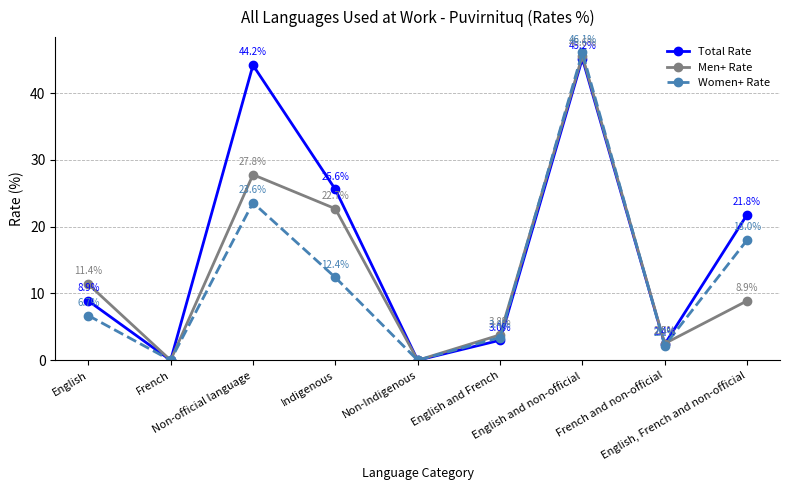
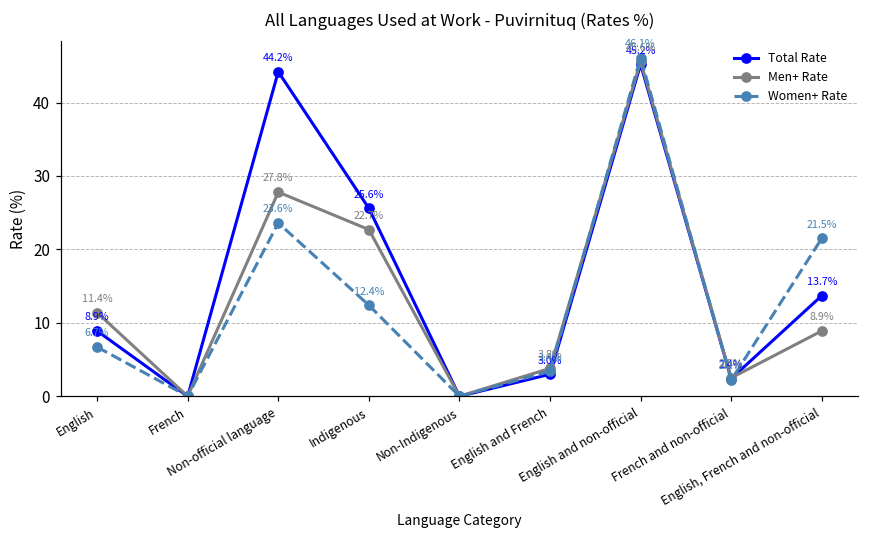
Total Rate, English, French and non-official: 21.8% -> 13.7%
Women+ Rate, English, French and non-official: 18.0% -> 21.5%
